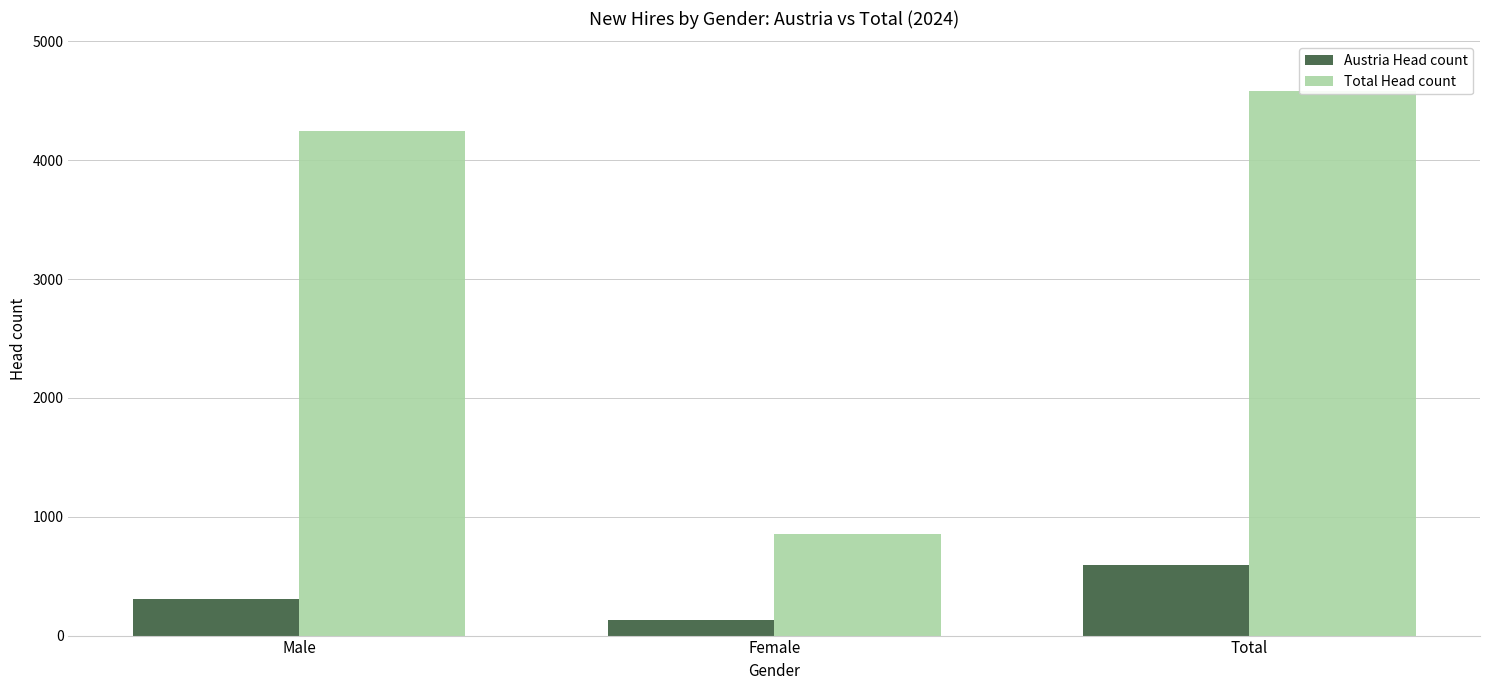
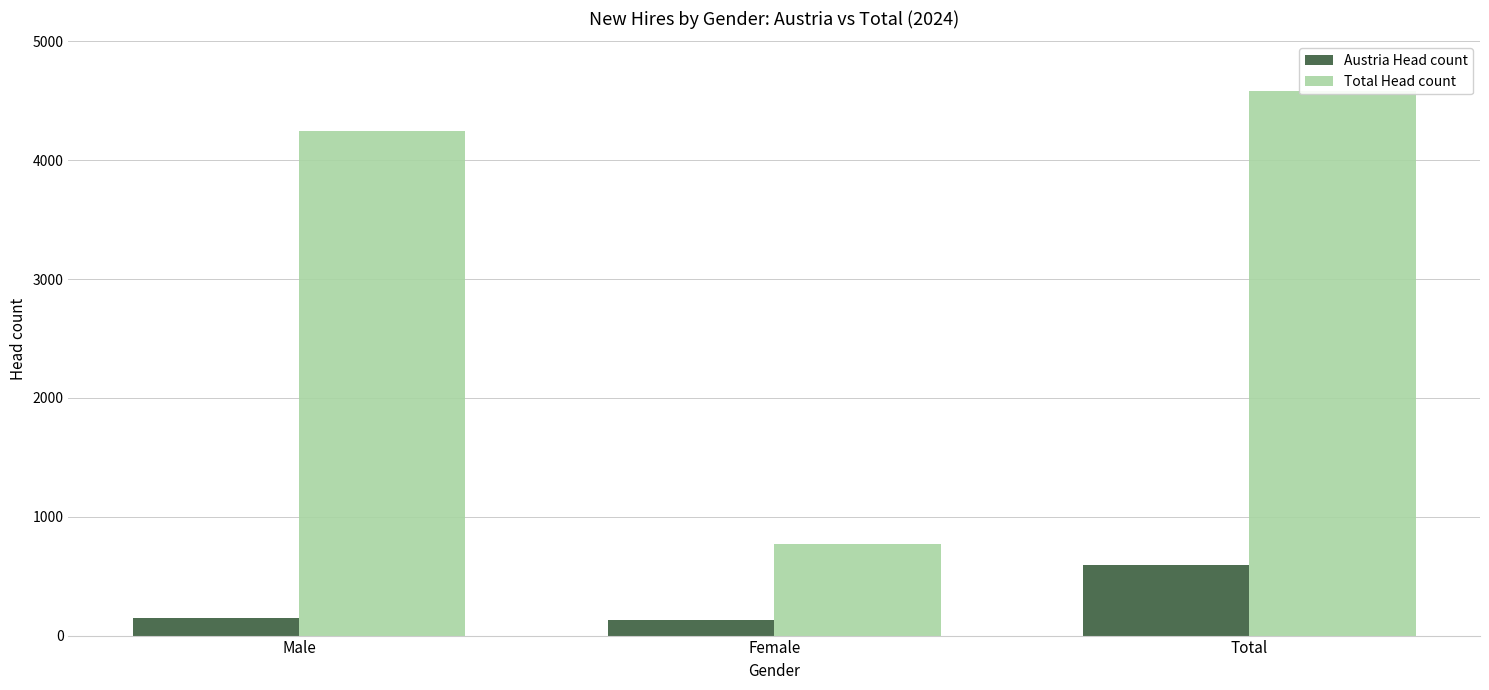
Austria Head count, Male: 310 -> 150
Total Head count, Female: 860 -> 770
